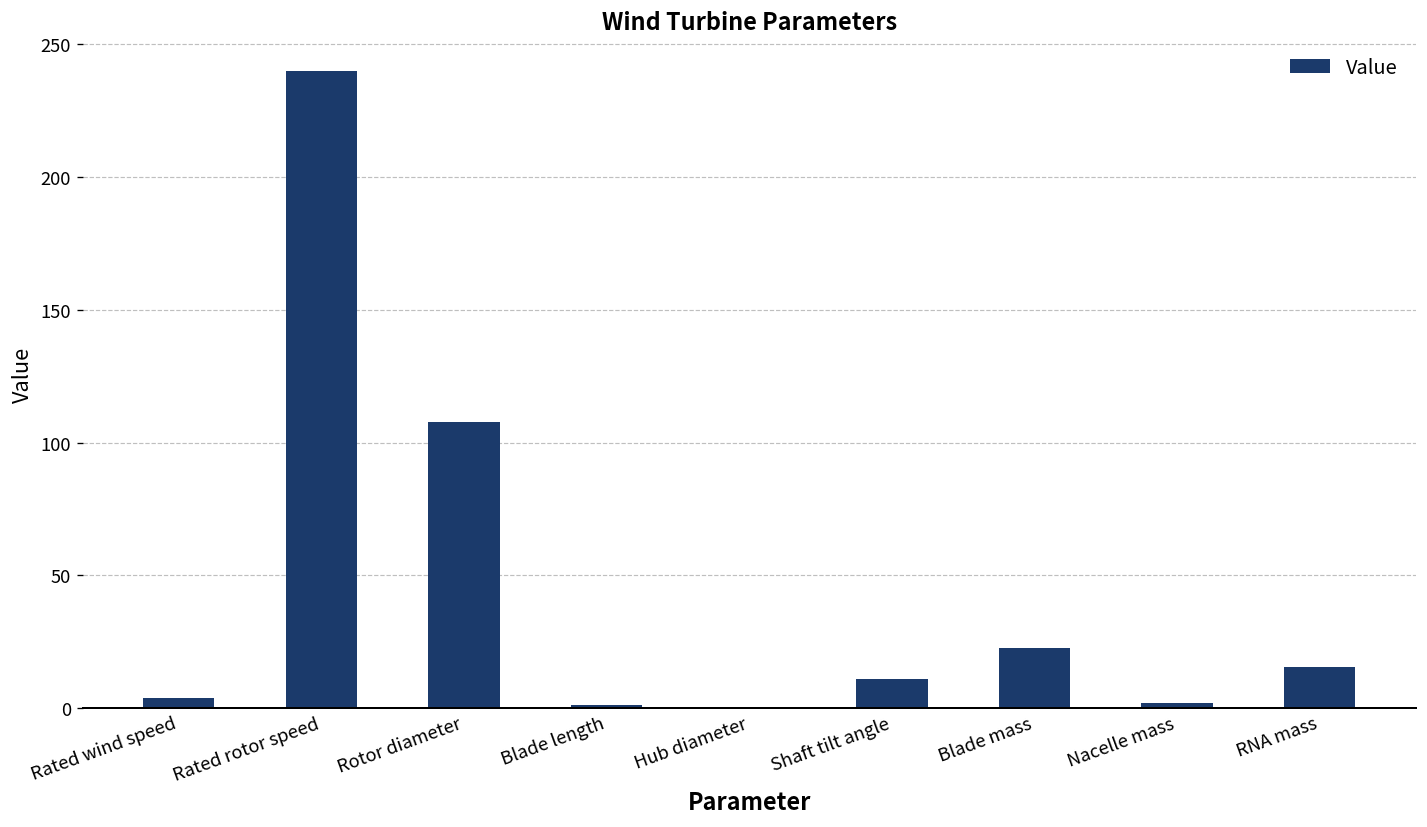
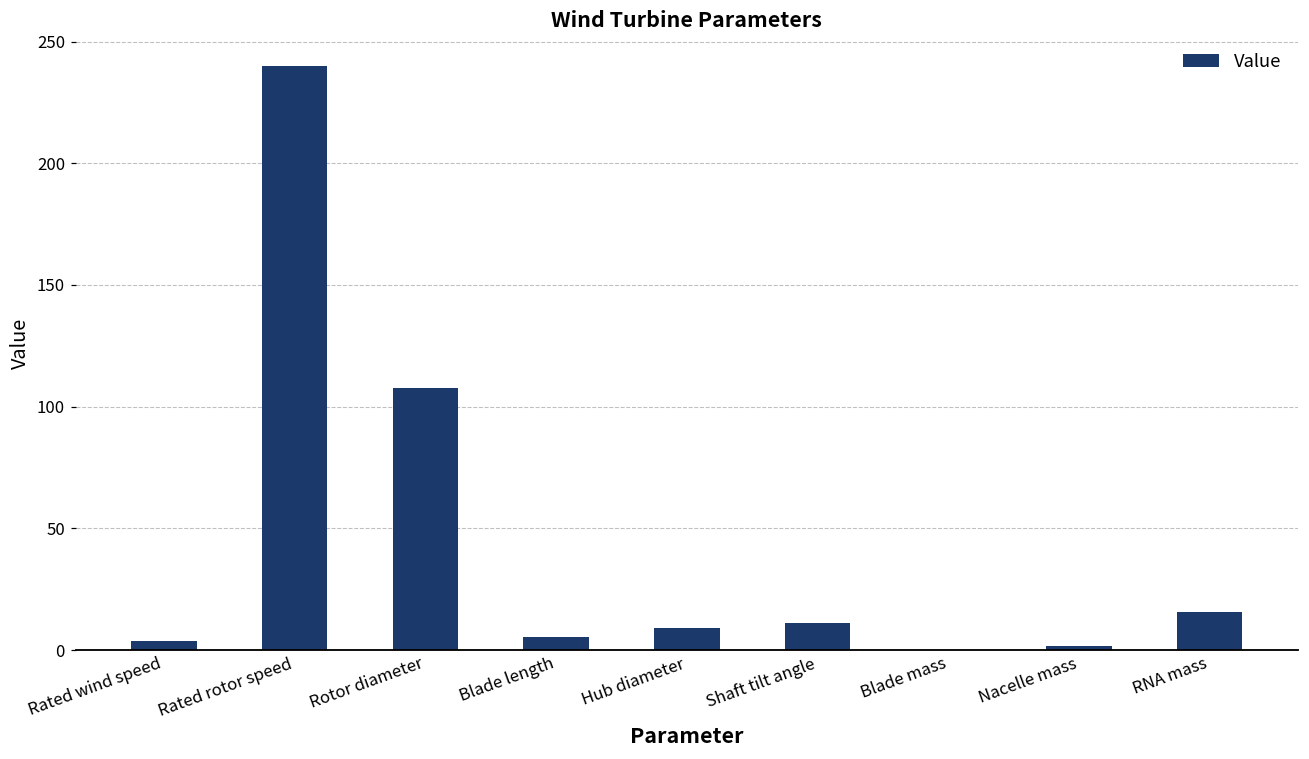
Blade length: 1 -> 5
Hub diameter: 0 -> 9
Blade mass: 23 -> 0
